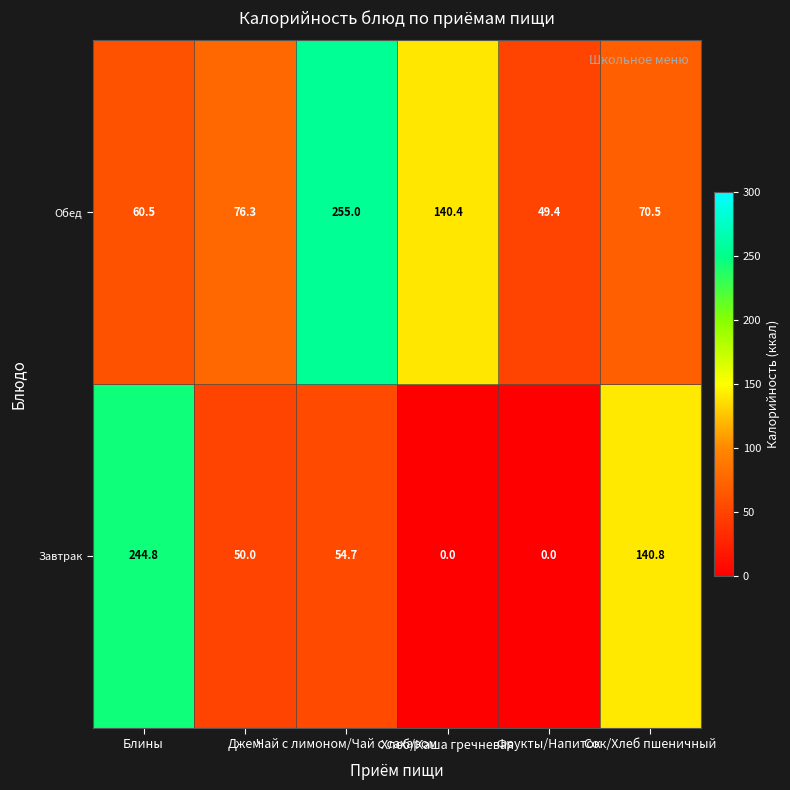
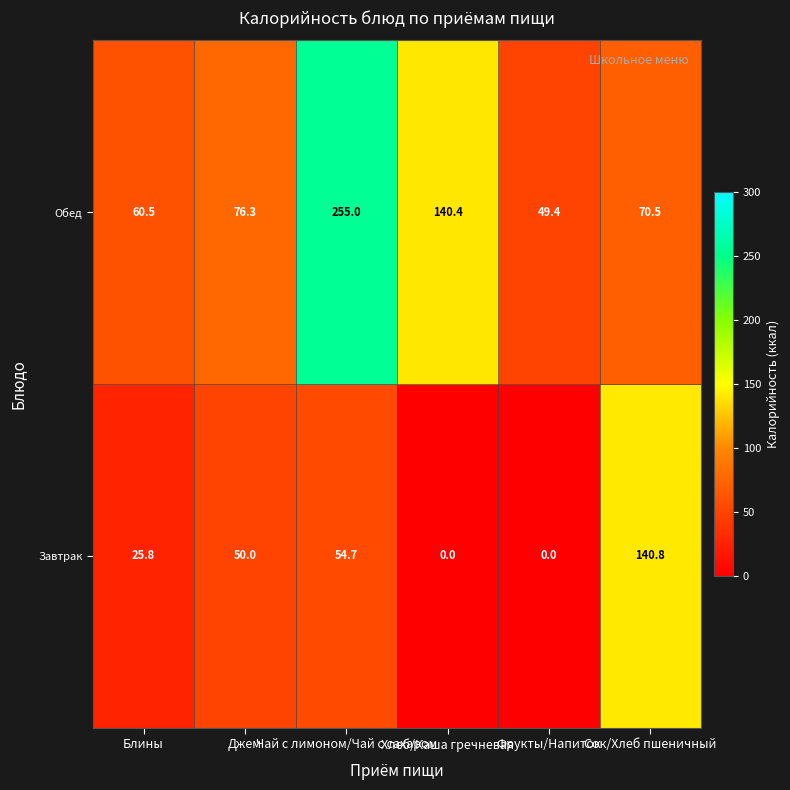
Завтрак, Блины: 244.8 -> 25.8
